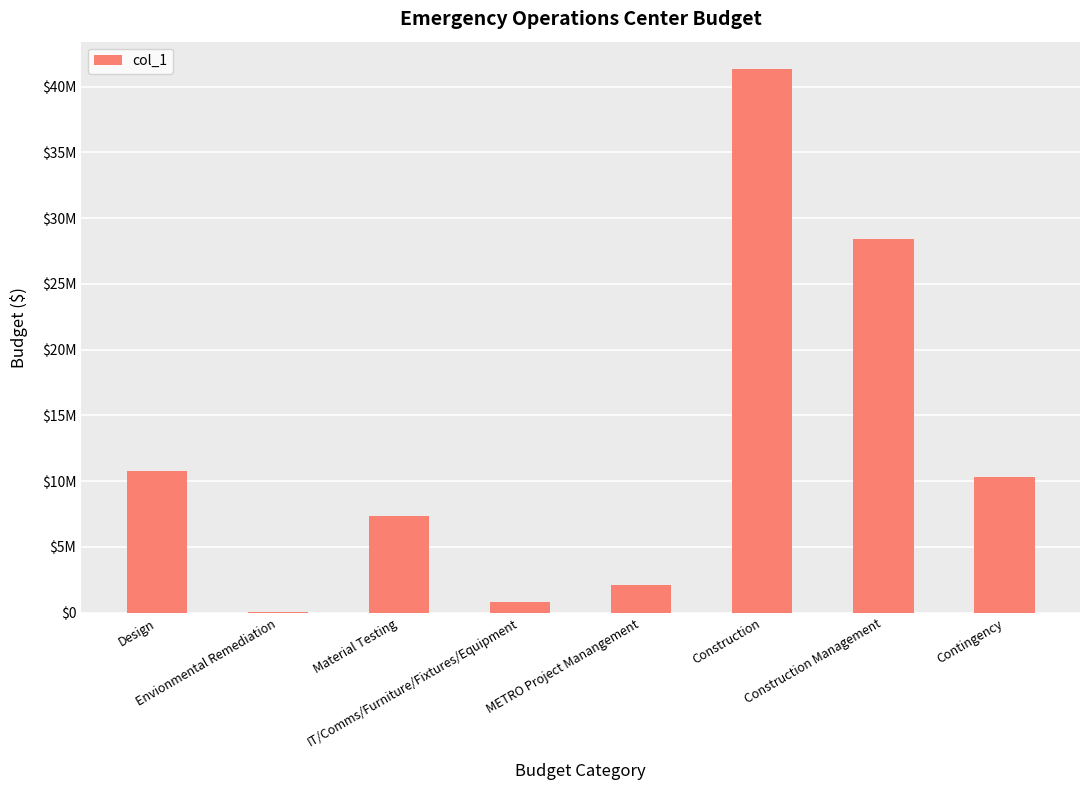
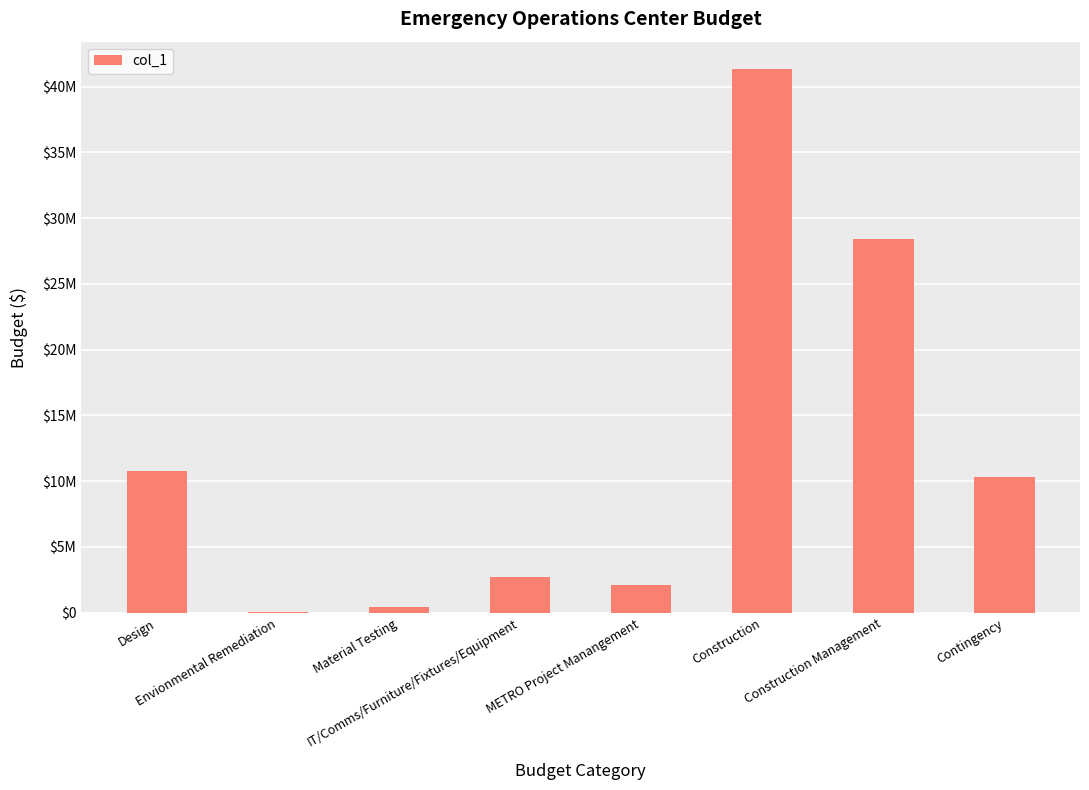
Material Testing: $7400000 -> $400000
IT/Comms/Furniture/Fixtures/Equipment: $800000 -> $2700000
